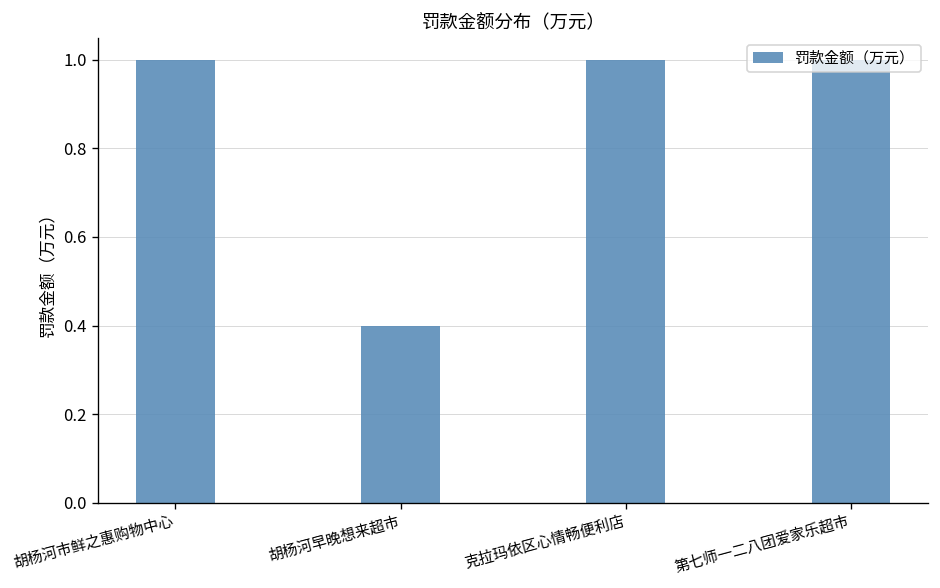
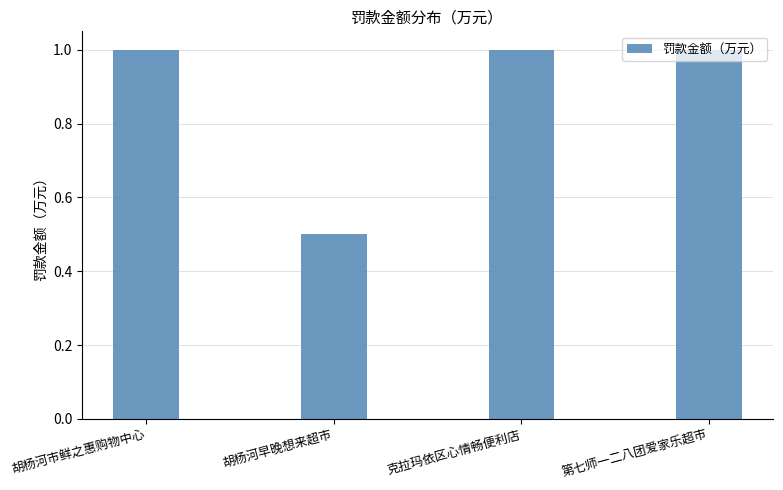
胡杨河早晚想来超市: 0.4 -> 0.5
